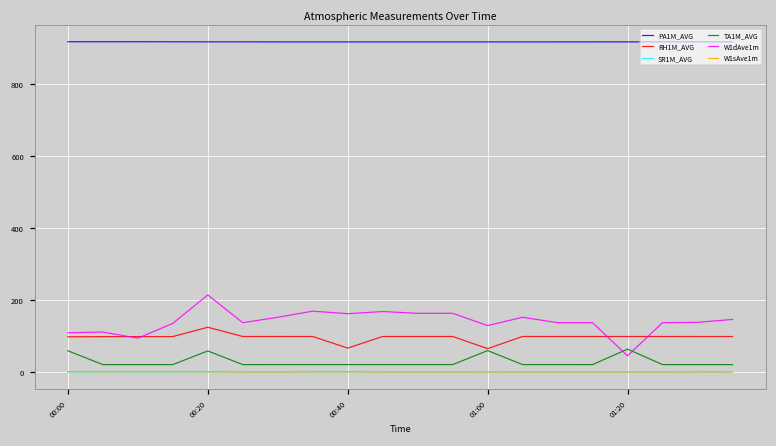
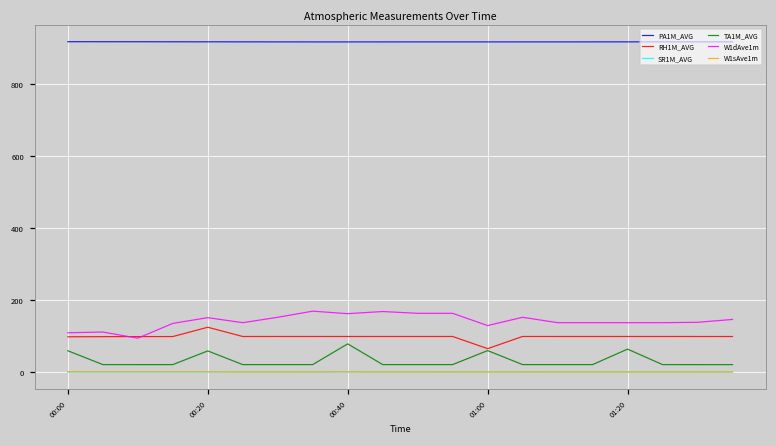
W1dAve1m, 00:20: 210 -> 150
RH1M_AVG, 00:40: 70 -> 100
TA1M_AVG, 00:40: 20 -> 80
W1dAve1m, 01:20: 50 -> 140
